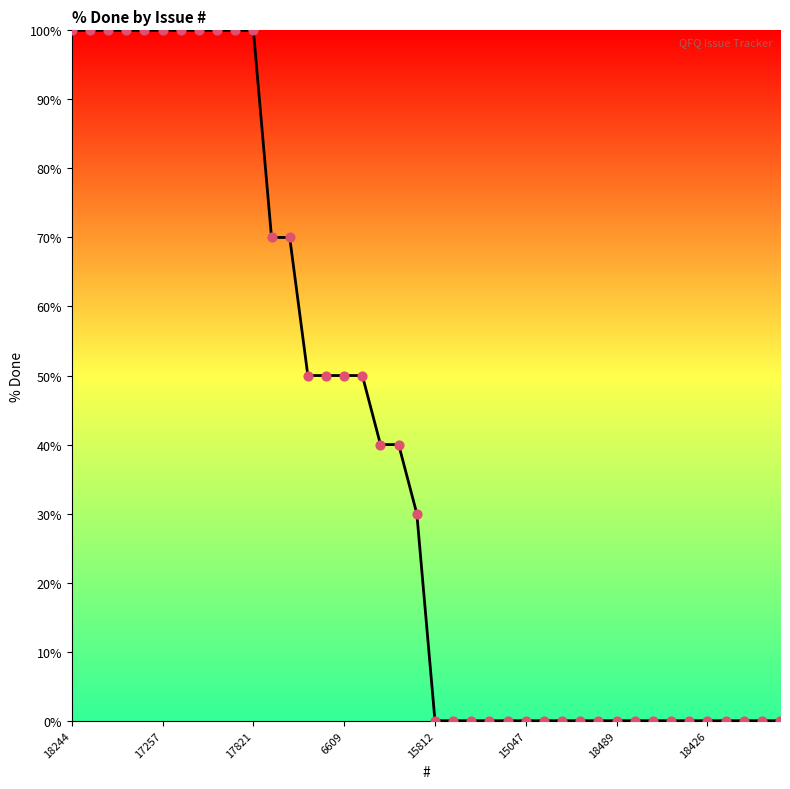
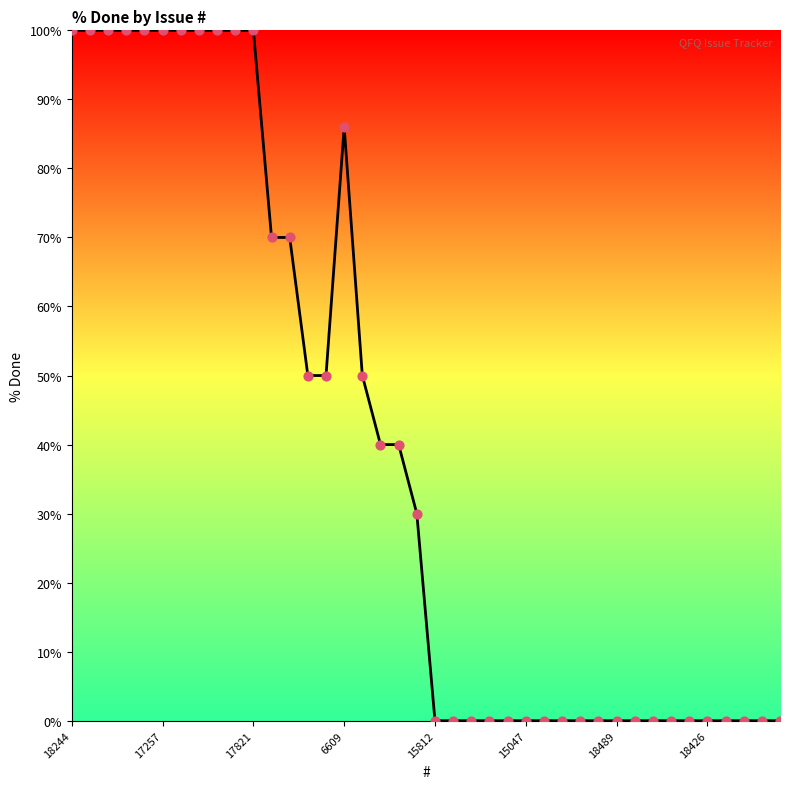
6609: 50% -> 86%
